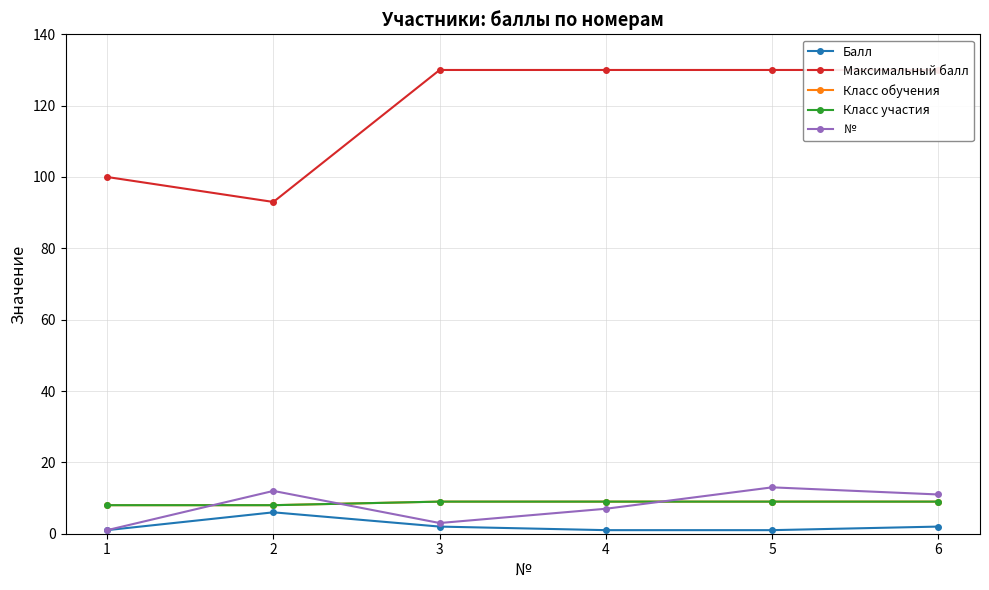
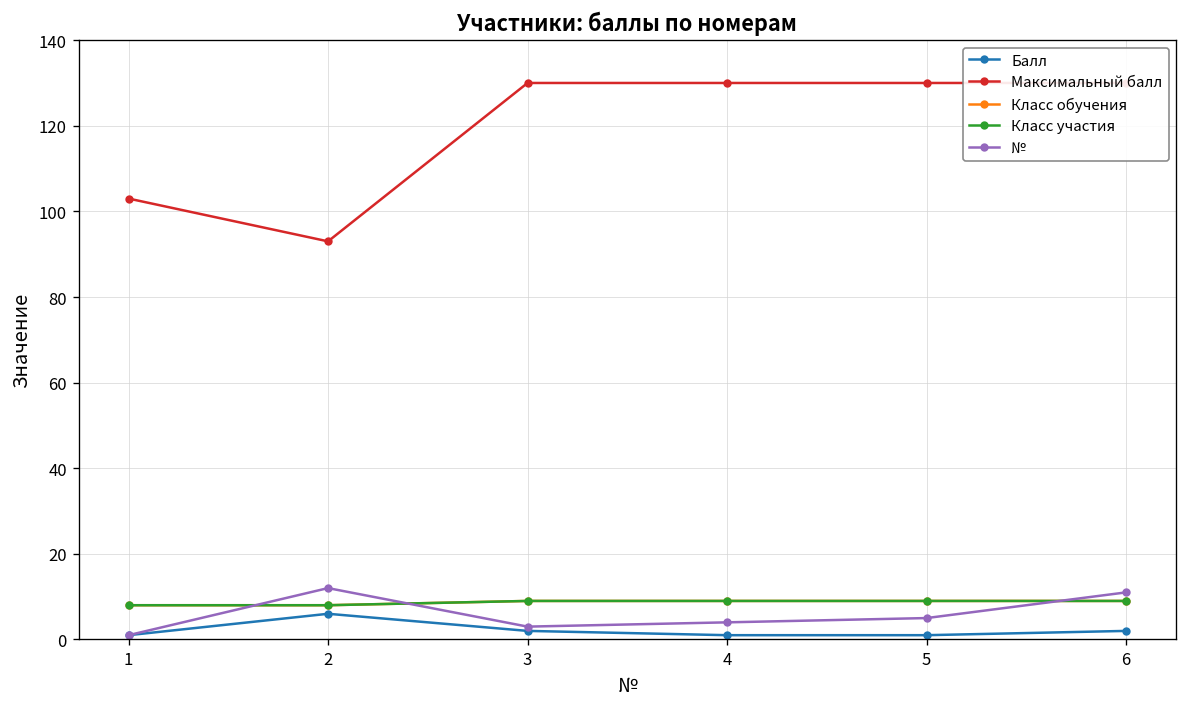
Максимальный балл, 1: 100 -> 103
№, 4: 7 -> 4
№, 5: 13 -> 5
